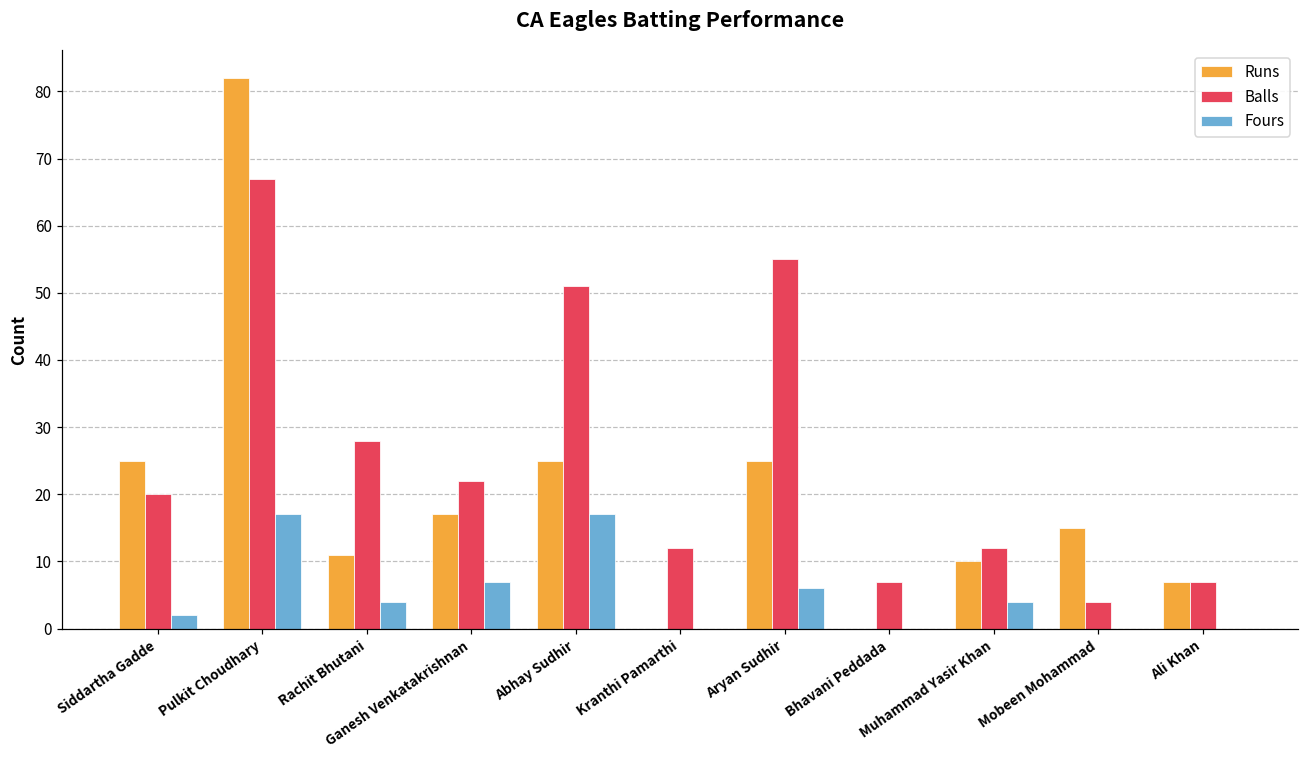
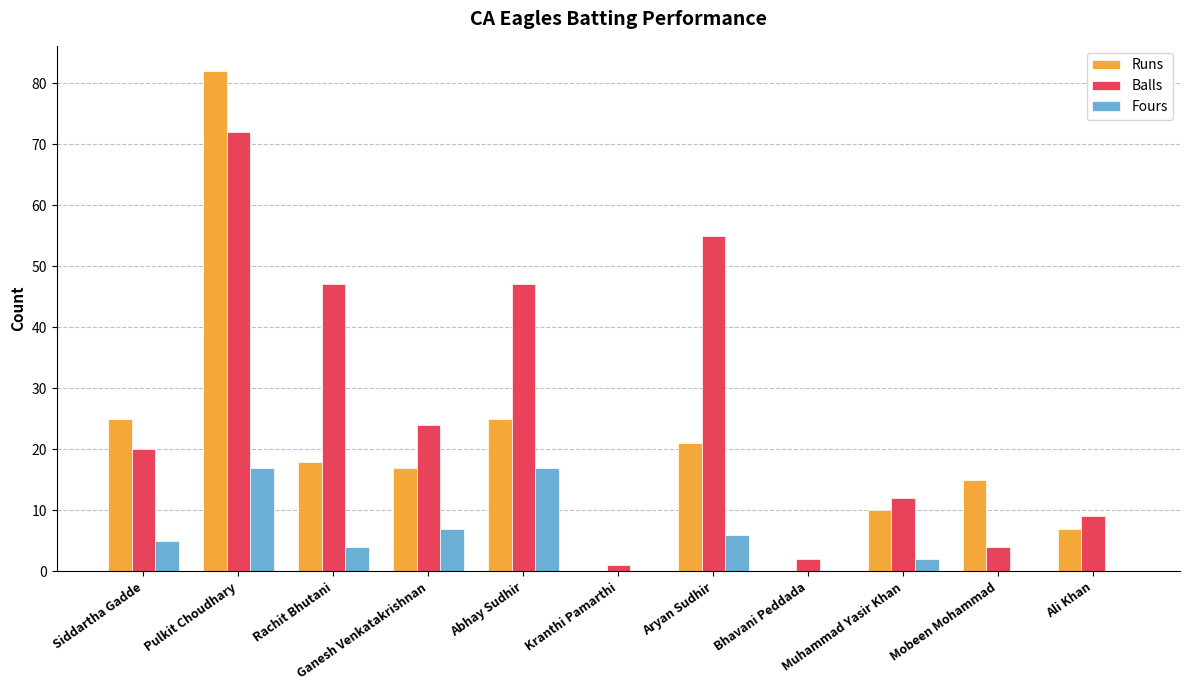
Fours, Siddartha Gadde: 2 -> 5
Balls, Pulkit Choudhary: 67 -> 72
Runs, Rachit Bhutani: 11 -> 18
Balls, Rachit Bhutani: 28 -> 47
Balls, Ganesh Venkatakrishnan: 22 -> 24
Balls, Abhay Sudhir: 51 -> 47
Balls, Kranthi Pamarthi: 12 -> 1
Runs, Aryan Sudhir: 25 -> 21
Balls, Bhavani Peddada: 7 -> 2
Fours, Muhammad Yasir Khan: 4 -> 2
Balls, Ali Khan: 7 -> 9
